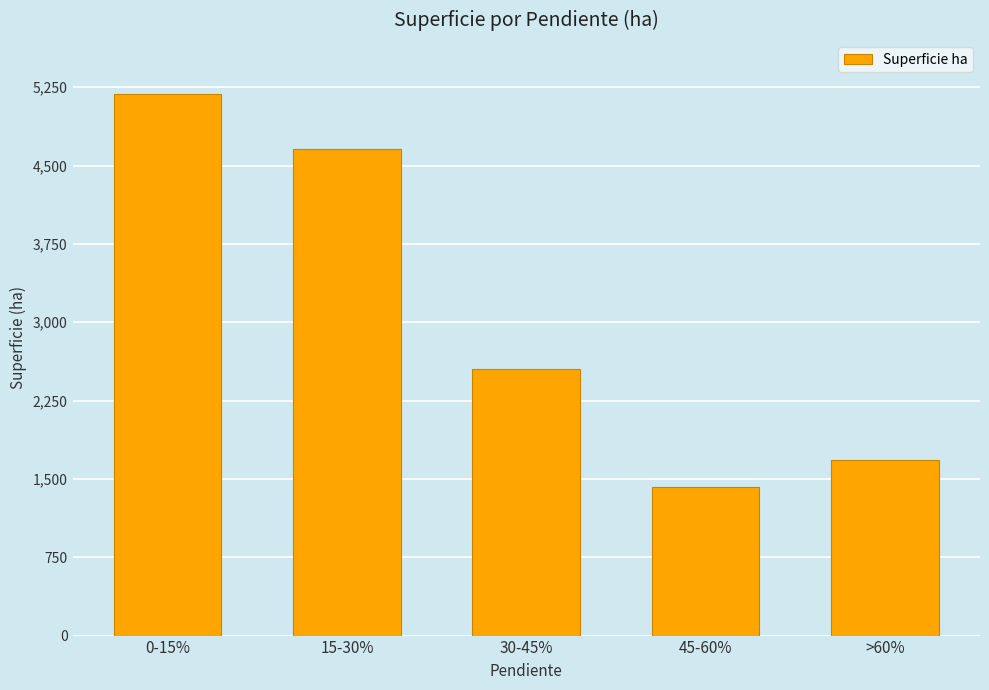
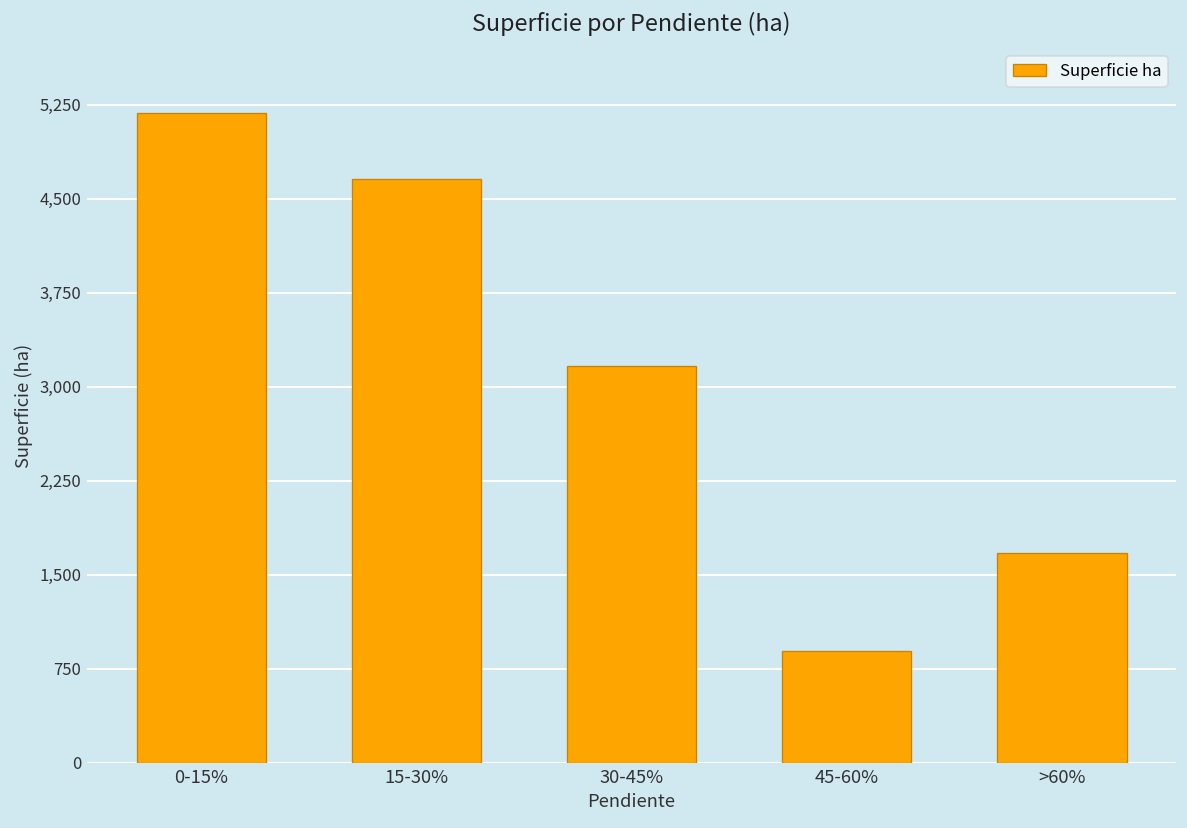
30-45%: 2,560 -> 3,170
45-60%: 1,430 -> 890
